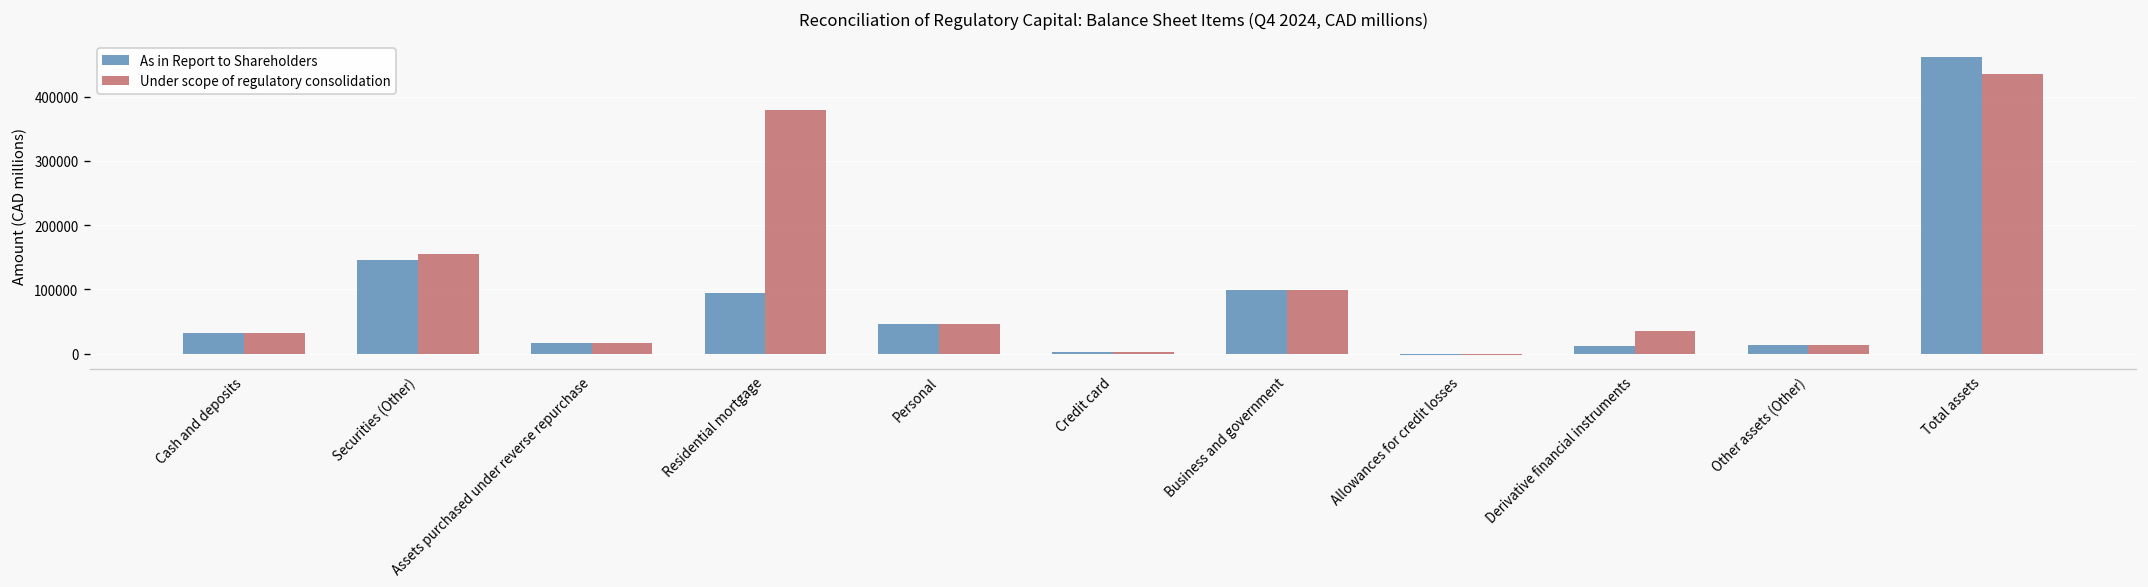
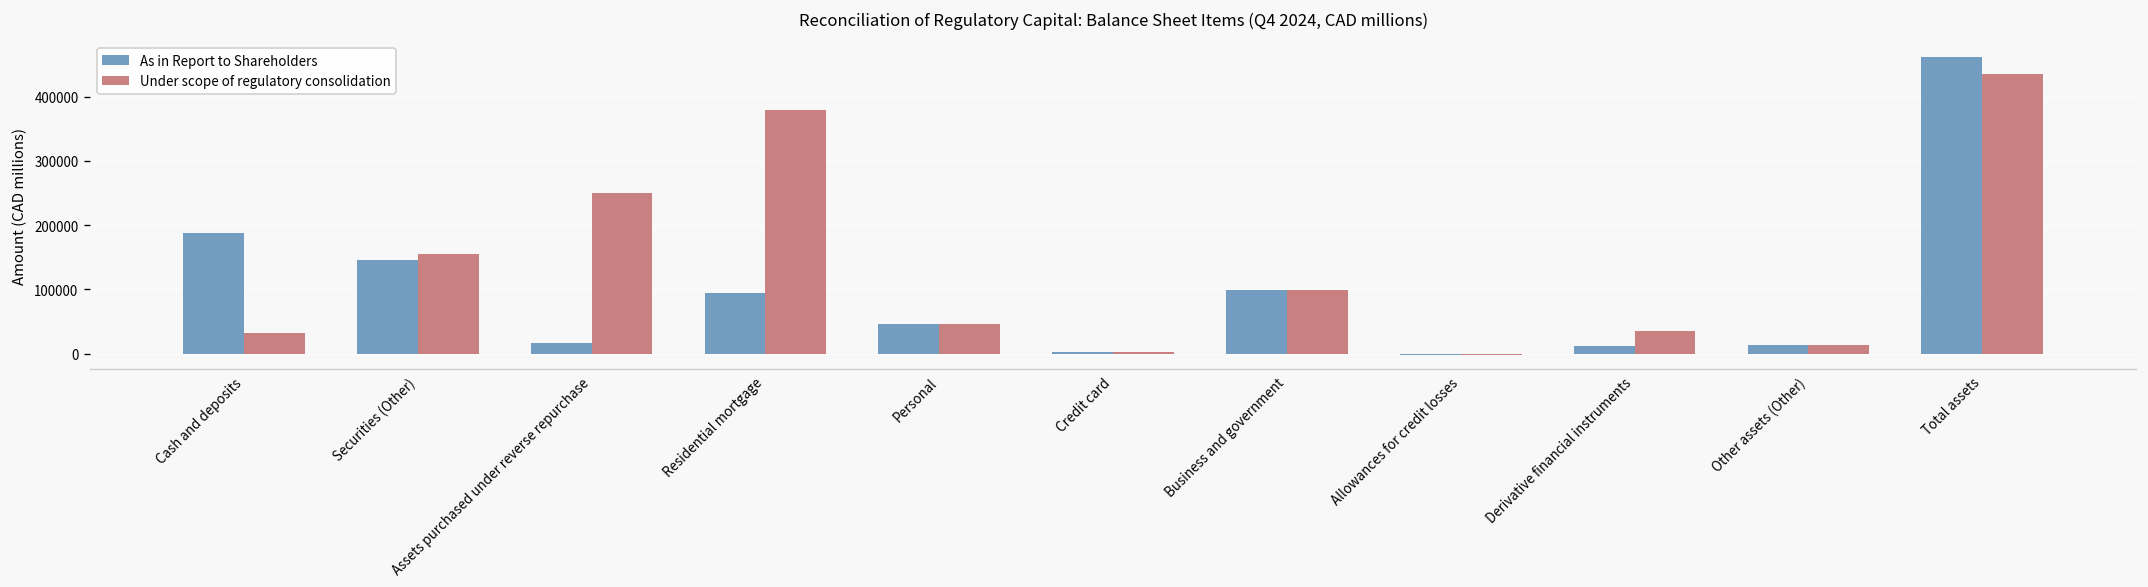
As in Report to Shareholders, Cash and deposits: 30000 -> 190000
Under scope of regulatory consolidation, Assets purchased under reverse repurchase: 20000 -> 250000
